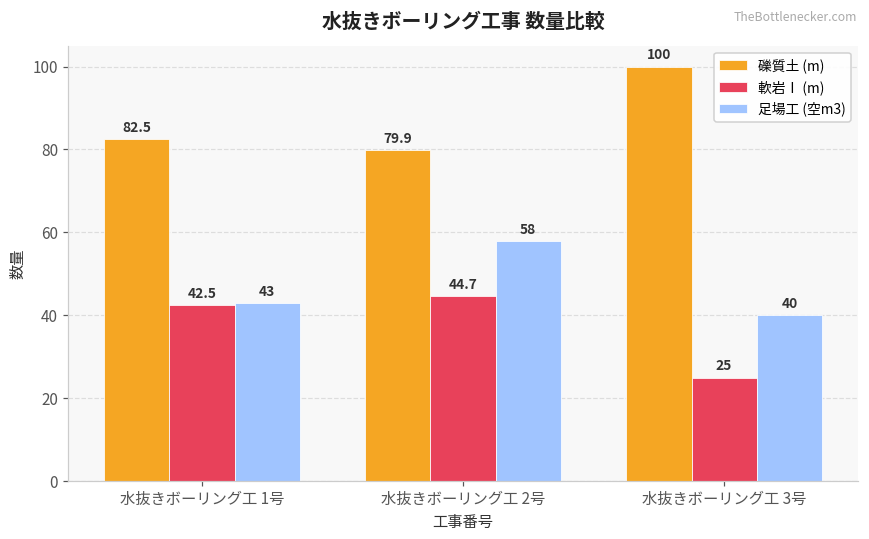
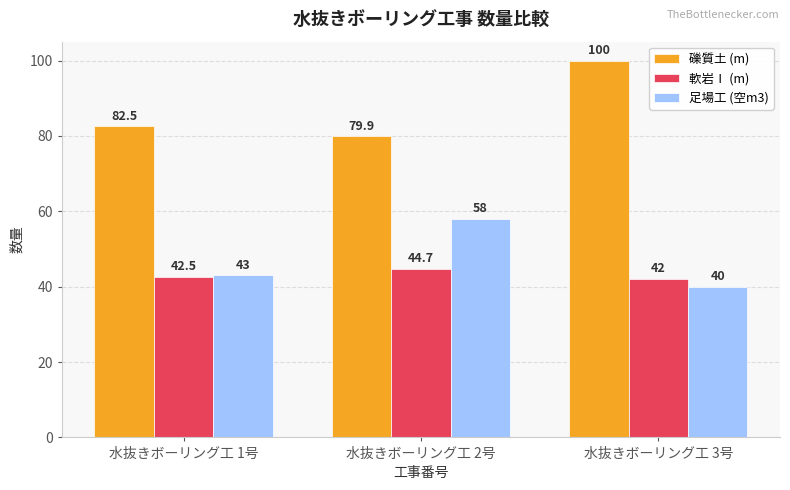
軟岩Ⅰ (m), 水抜きボーリング工 3号: 25 -> 42
